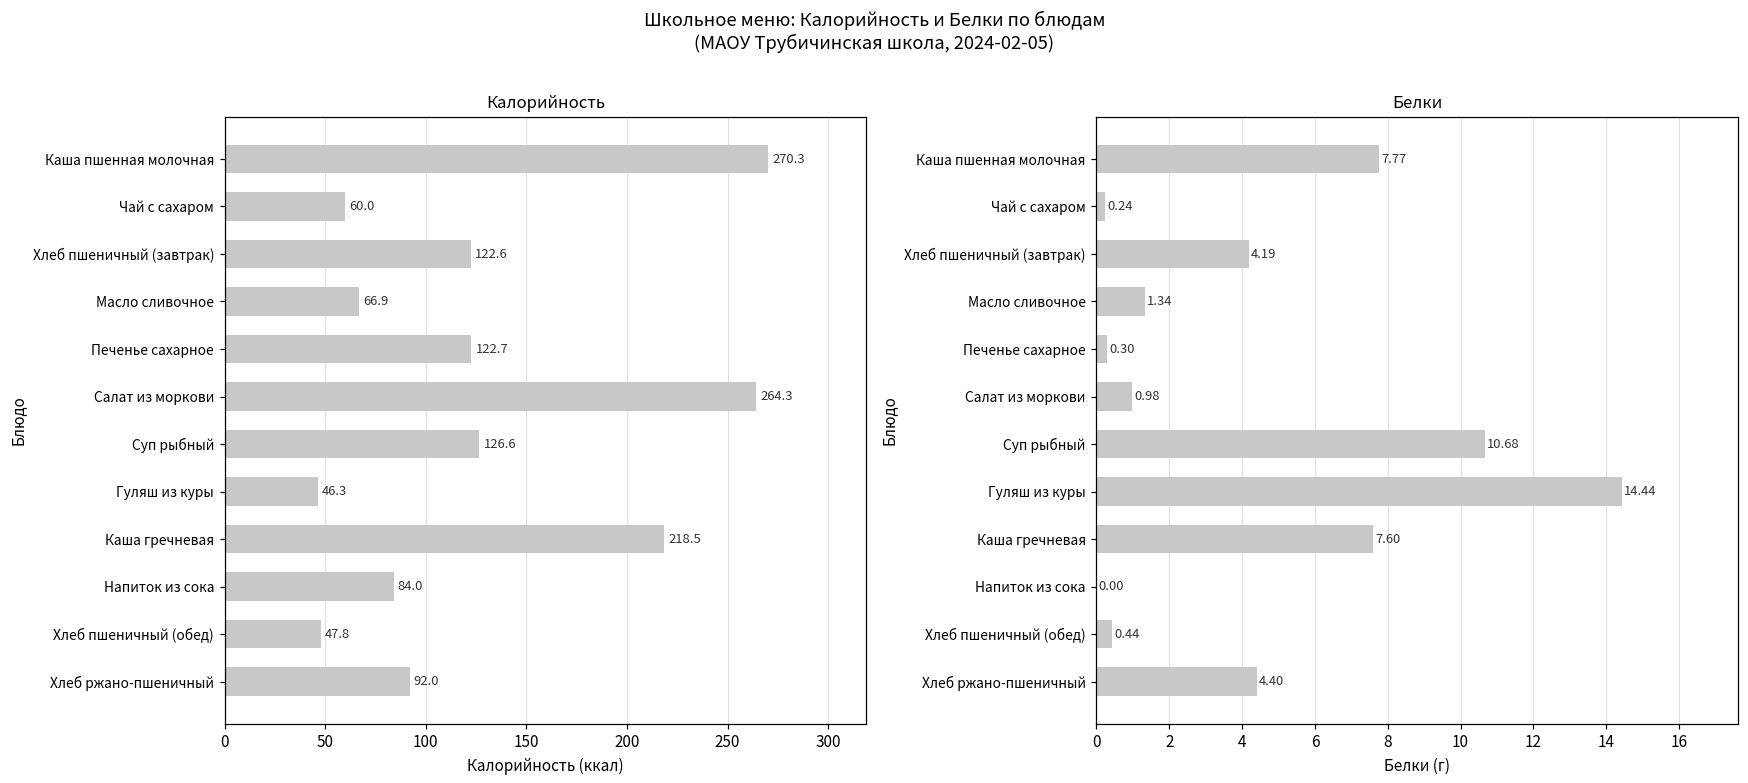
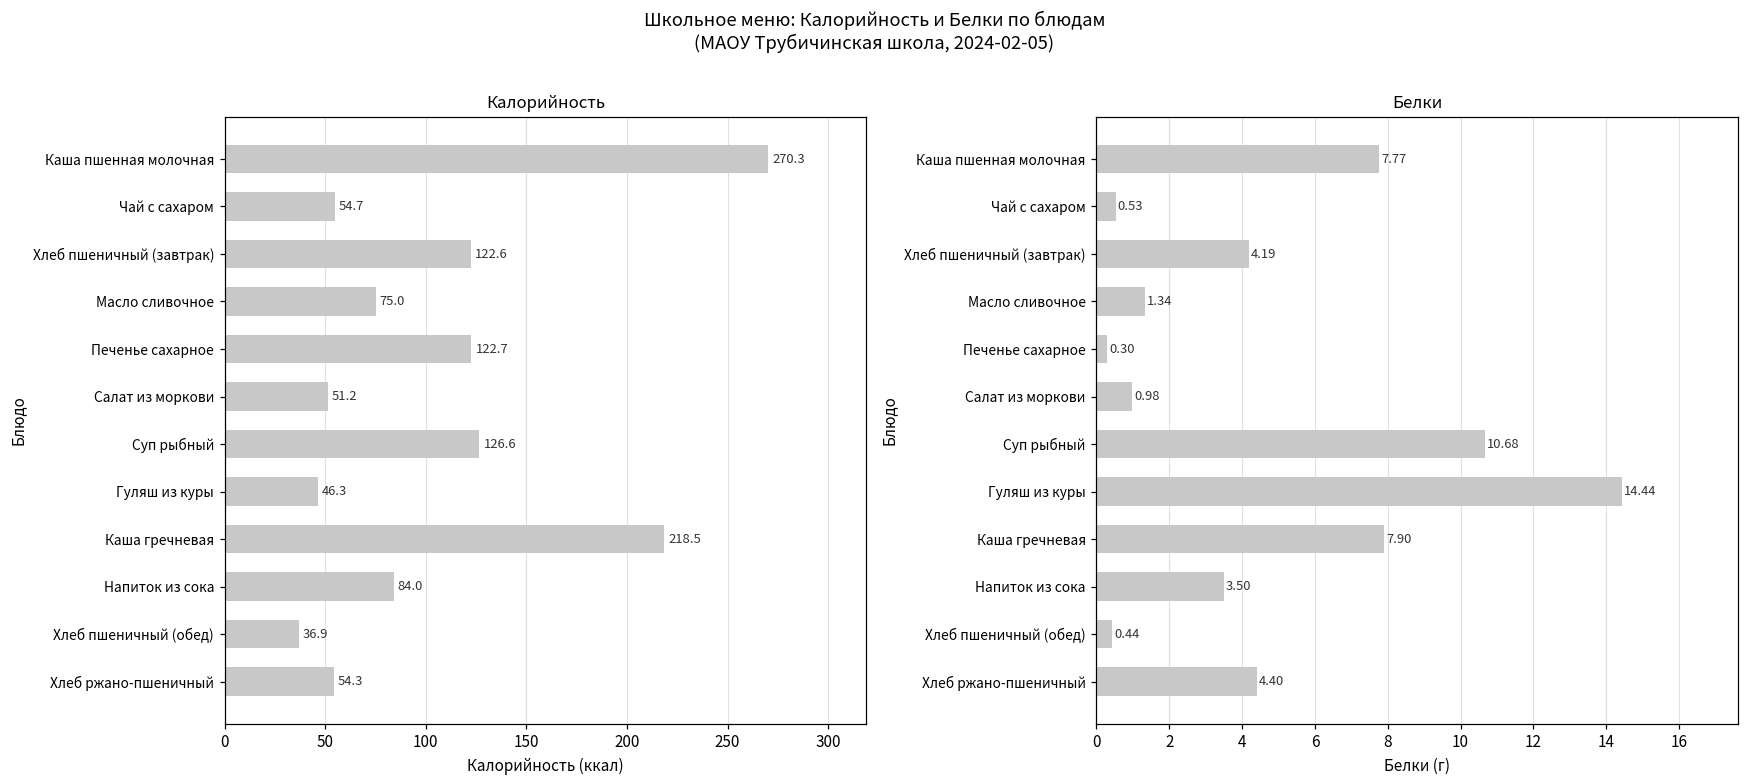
Калорийность, Чай с сахаром: 60.0 -> 54.7
Калорийность, Масло сливочное: 66.9 -> 75.0
Калорийность, Салат из моркови: 264.3 -> 51.2
Калорийность, Хлеб пшеничный (обед): 47.8 -> 36.9
Калорийность, Хлеб ржано-пшеничный: 92.0 -> 54.3
Белки, Чай с сахаром: 0.24 -> 0.53
Белки, Каша гречневая: 7.60 -> 7.90
Белки, Напиток из сока: 0.00 -> 3.50
